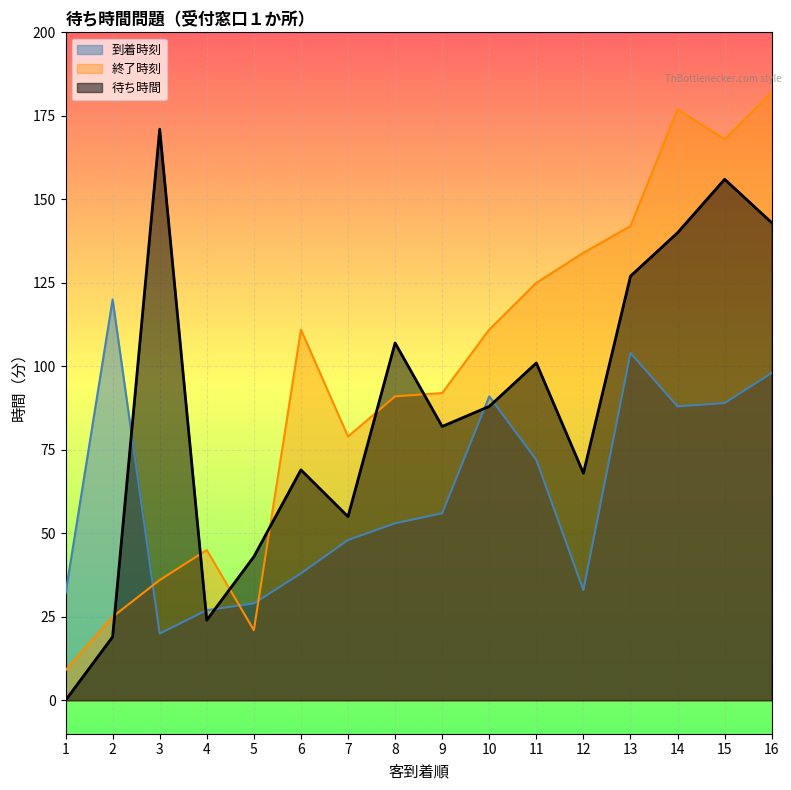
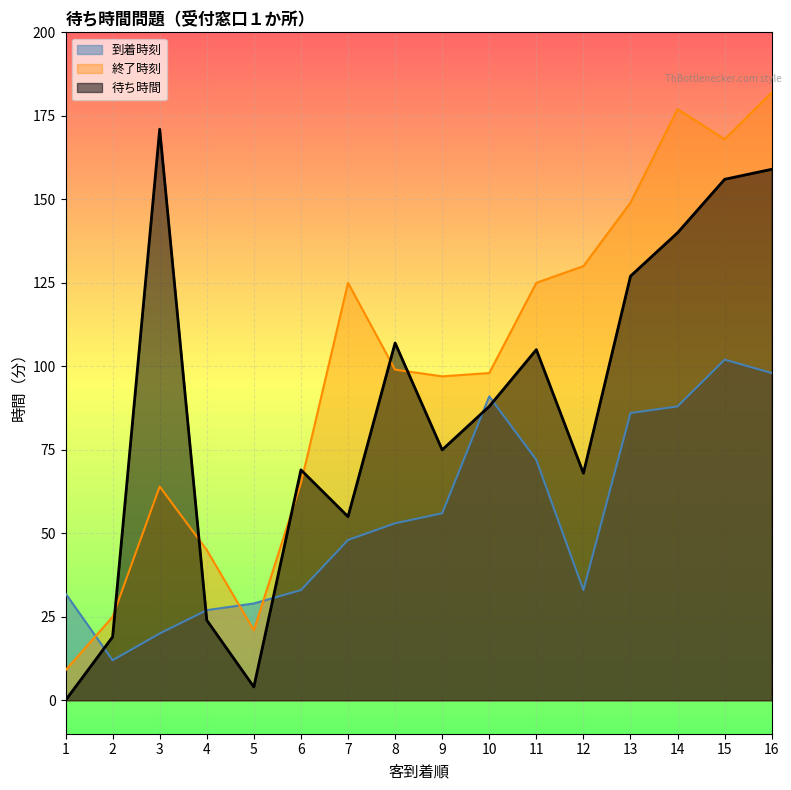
到着時刻, 2: 120 -> 12
終了時刻, 3: 36 -> 64
待ち時間, 5: 43 -> 4
到着時刻, 6: 38 -> 33
終了時刻, 6: 111 -> 65
終了時刻, 7: 79 -> 125
終了時刻, 8: 91 -> 99
終了時刻, 9: 92 -> 97
待ち時間, 9: 82 -> 75
終了時刻, 10: 111 -> 98
待ち時間, 11: 101 -> 105
終了時刻, 12: 134 -> 130
到着時刻, 13: 104 -> 86
終了時刻, 13: 142 -> 149
到着時刻, 15: 89 -> 102
待ち時間, 16: 143 -> 159
